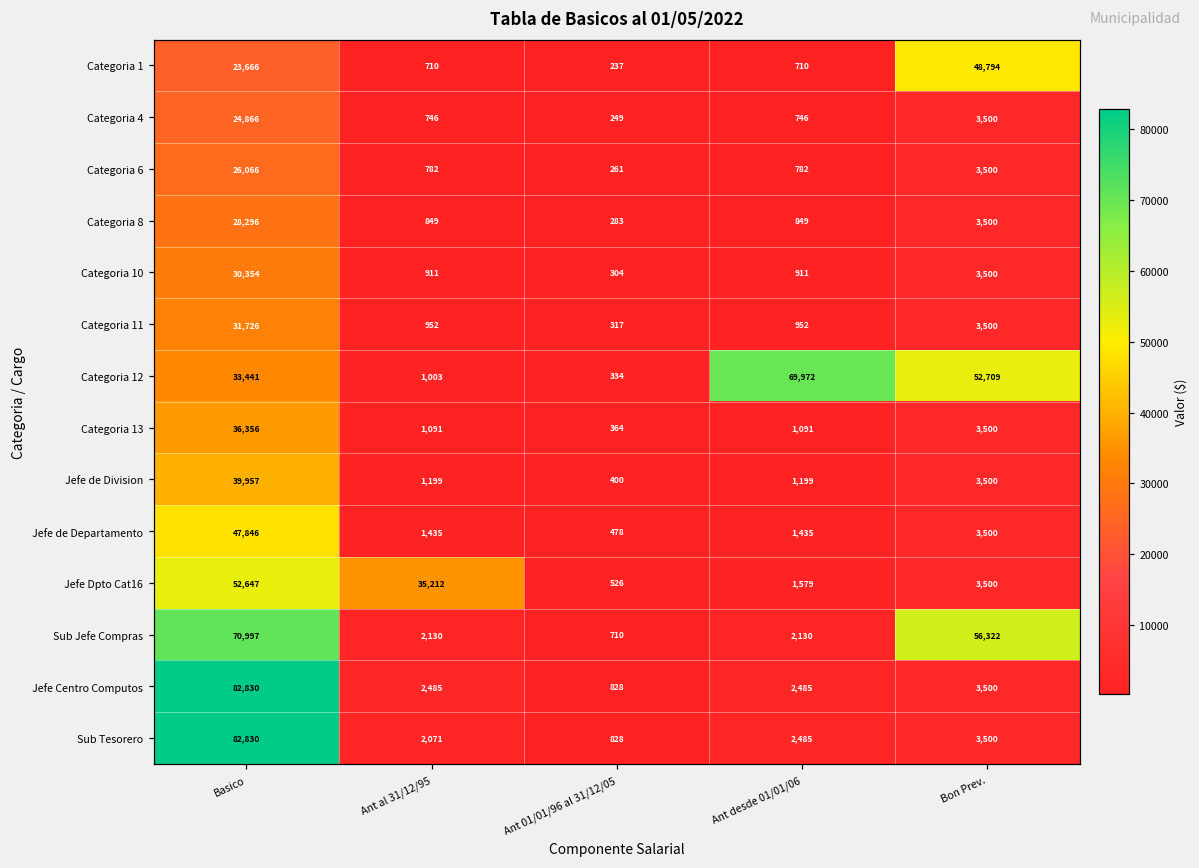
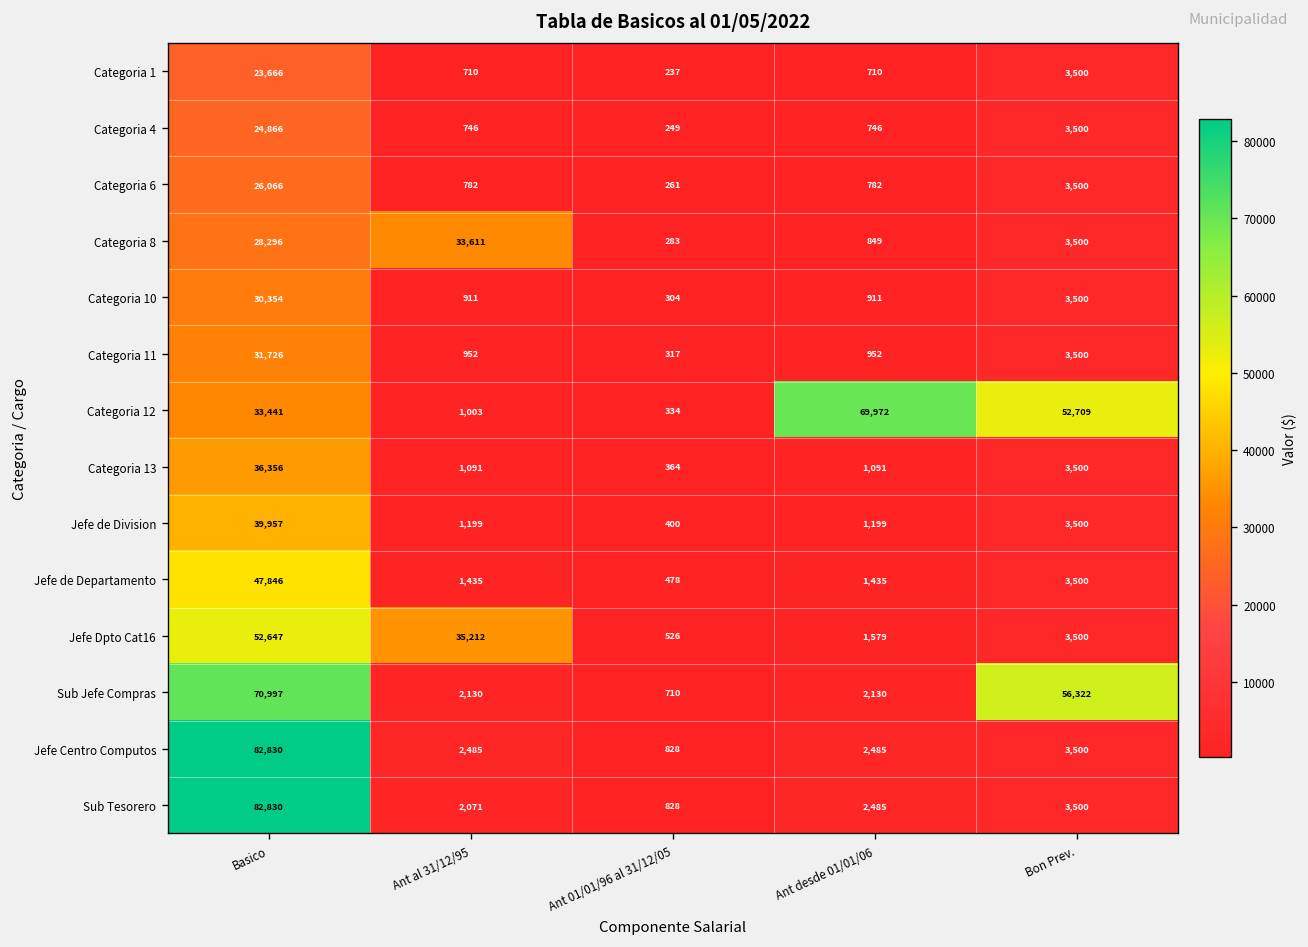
Categoria 1, Bon Prev.: 48,794 -> 3,500
Categoria 8, Ant al 31/12/95: 849 -> 33,611
